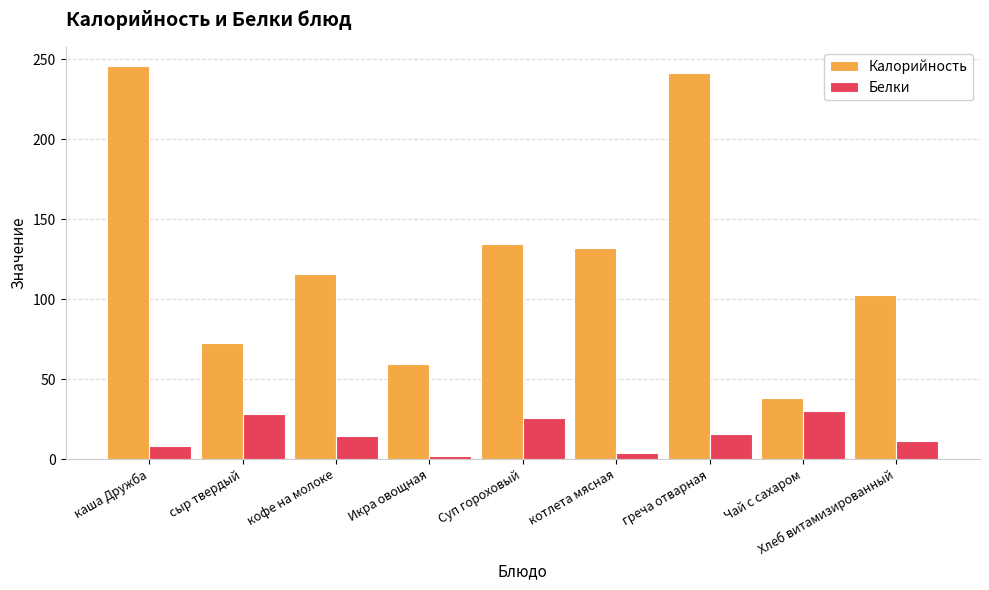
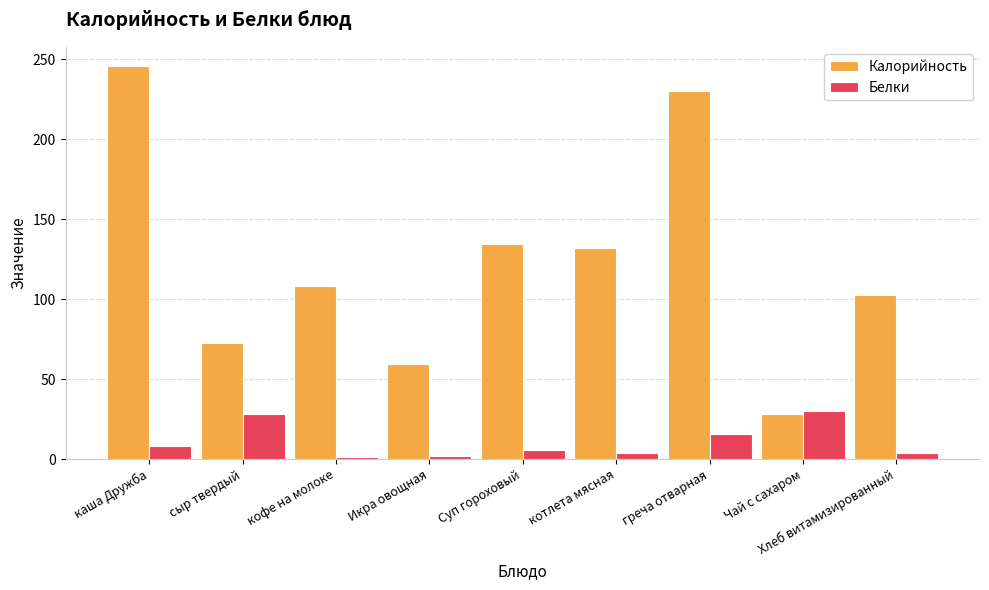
Калорийность, кофе на молоке: 116 -> 108
Белки, кофе на молоке: 14 -> 1
Белки, Суп гороховый: 26 -> 5
Калорийность, греча отварная: 242 -> 230
Калорийность, Чай с сахаром: 38 -> 28
Белки, Хлеб витамизированный: 11 -> 4
